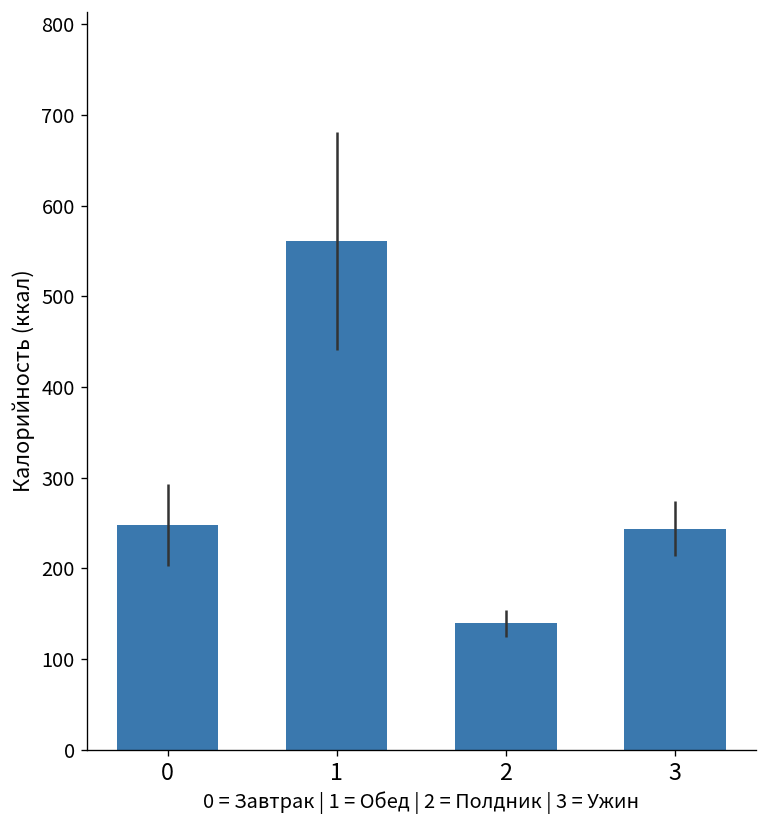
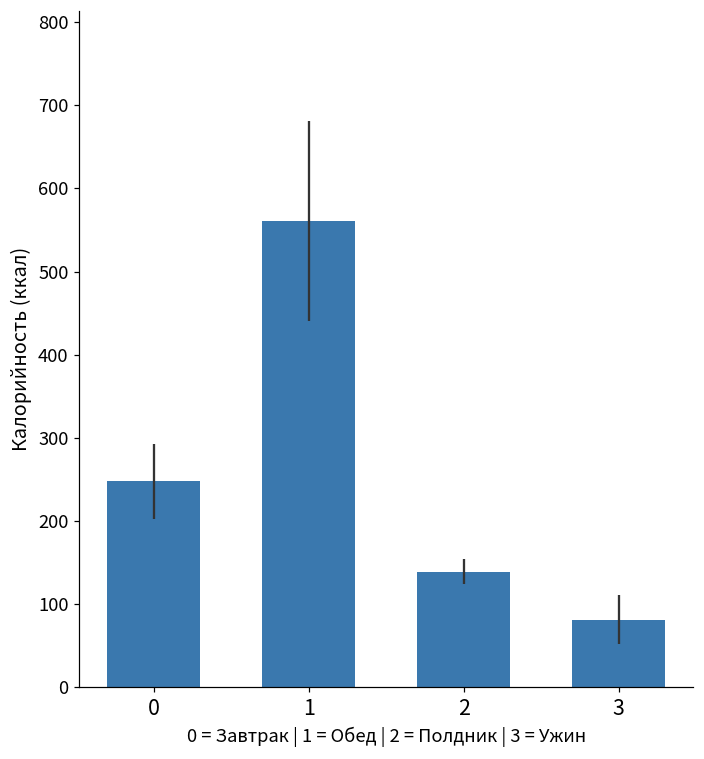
3: 240 -> 80
